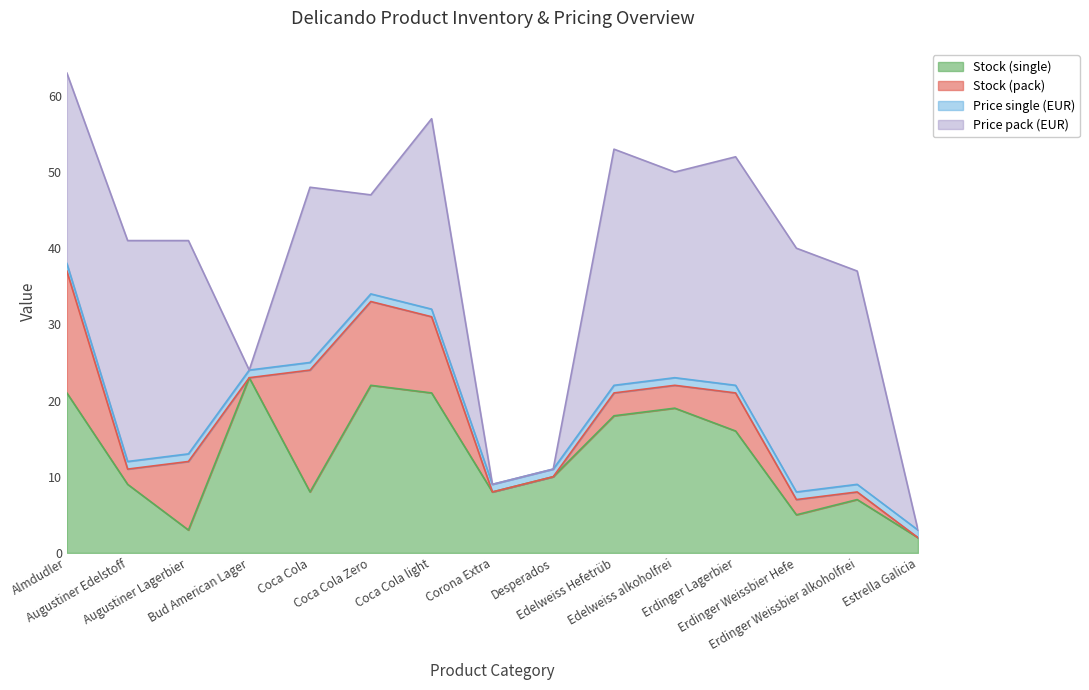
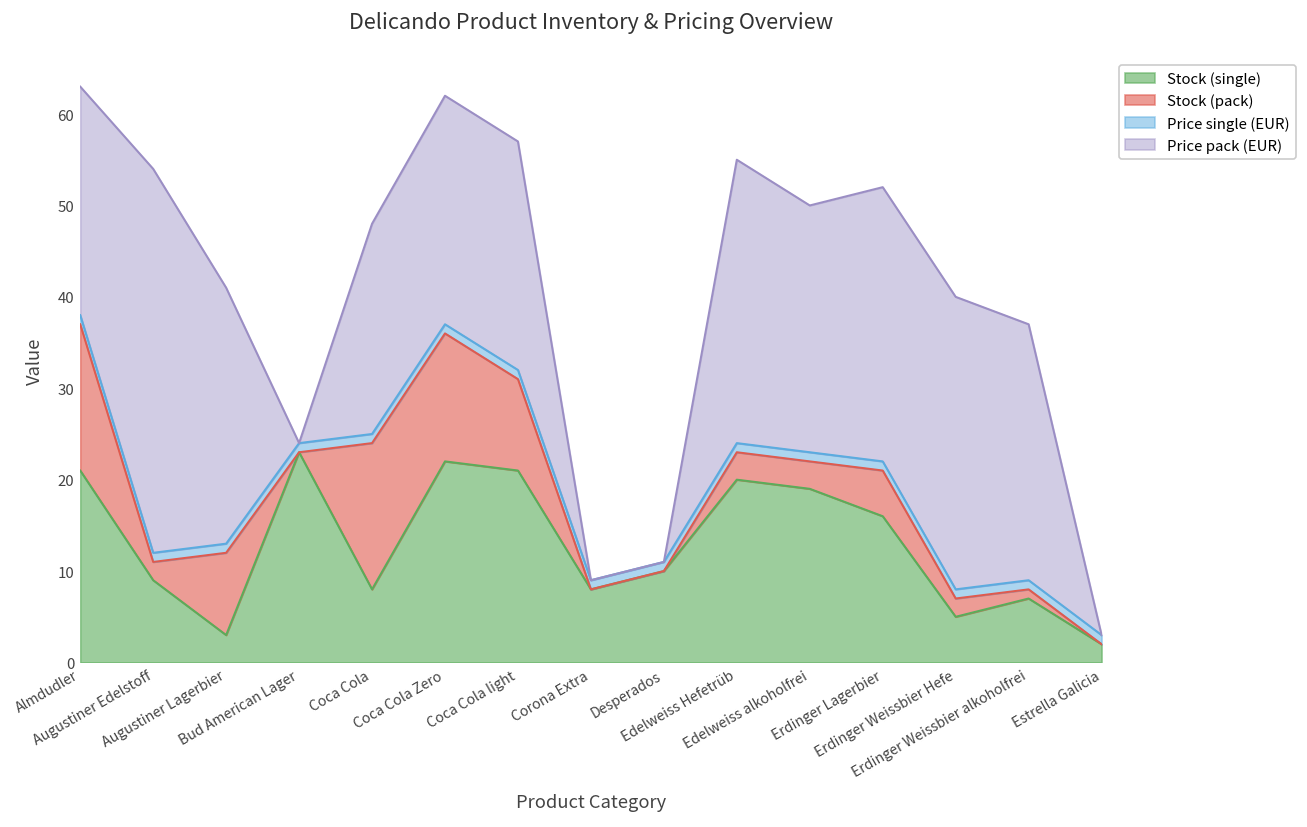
Price pack (EUR), Augustiner Edelstoff: 29 -> 42
Stock (pack), Coca Cola Zero: 11 -> 14
Price pack (EUR), Coca Cola Zero: 13 -> 25
Stock (single), Edelweiss Hefetrüb: 18 -> 20
